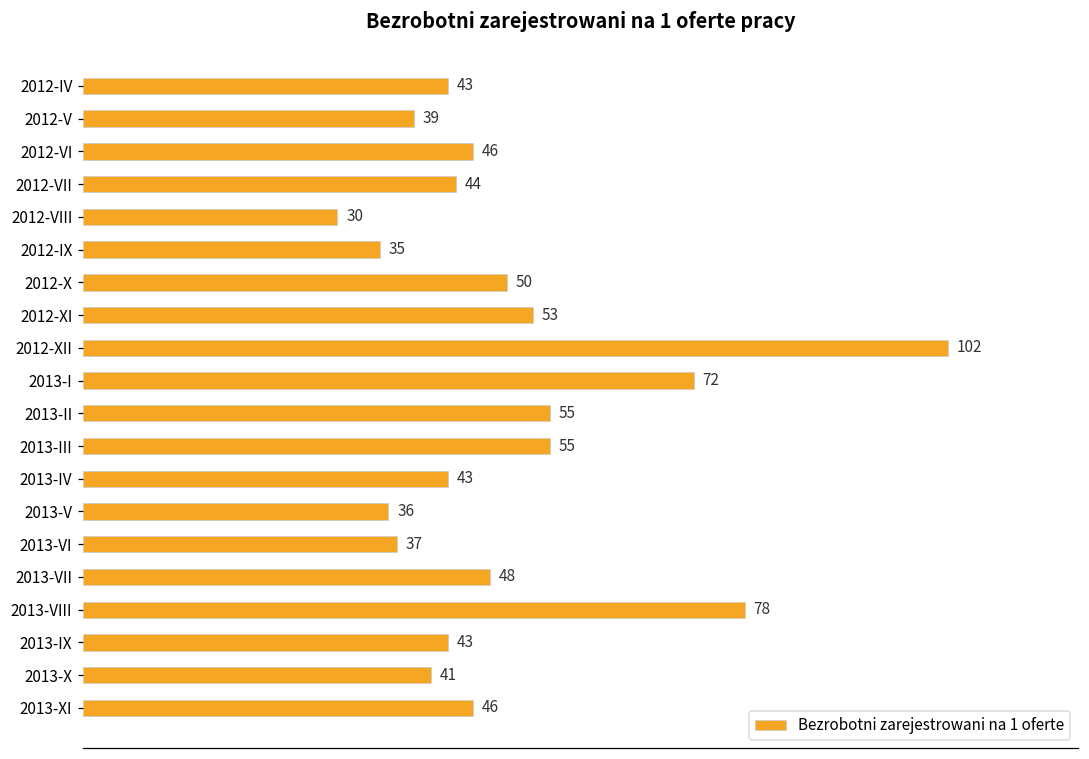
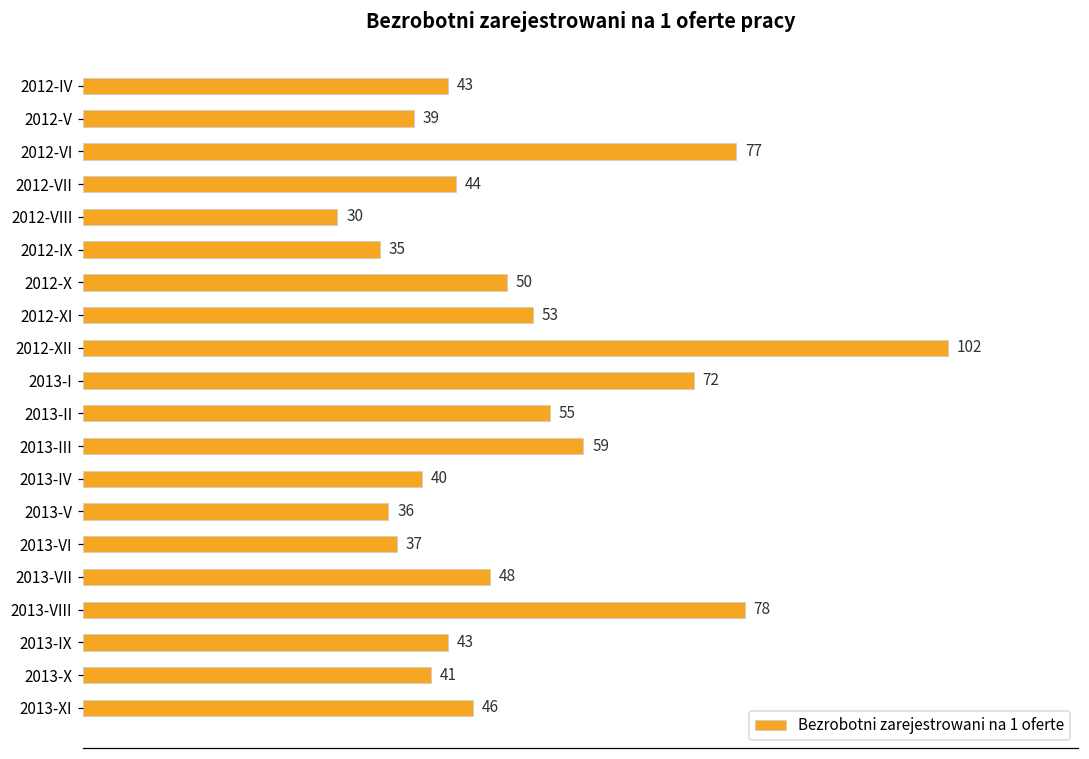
2012-VI: 46 -> 77
2013-III: 55 -> 59
2013-IV: 43 -> 40
